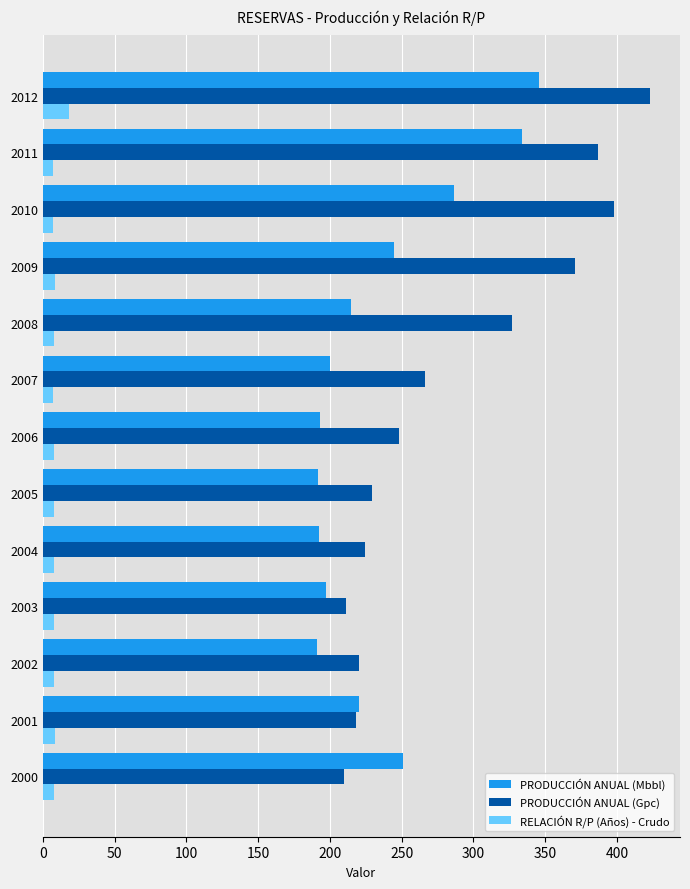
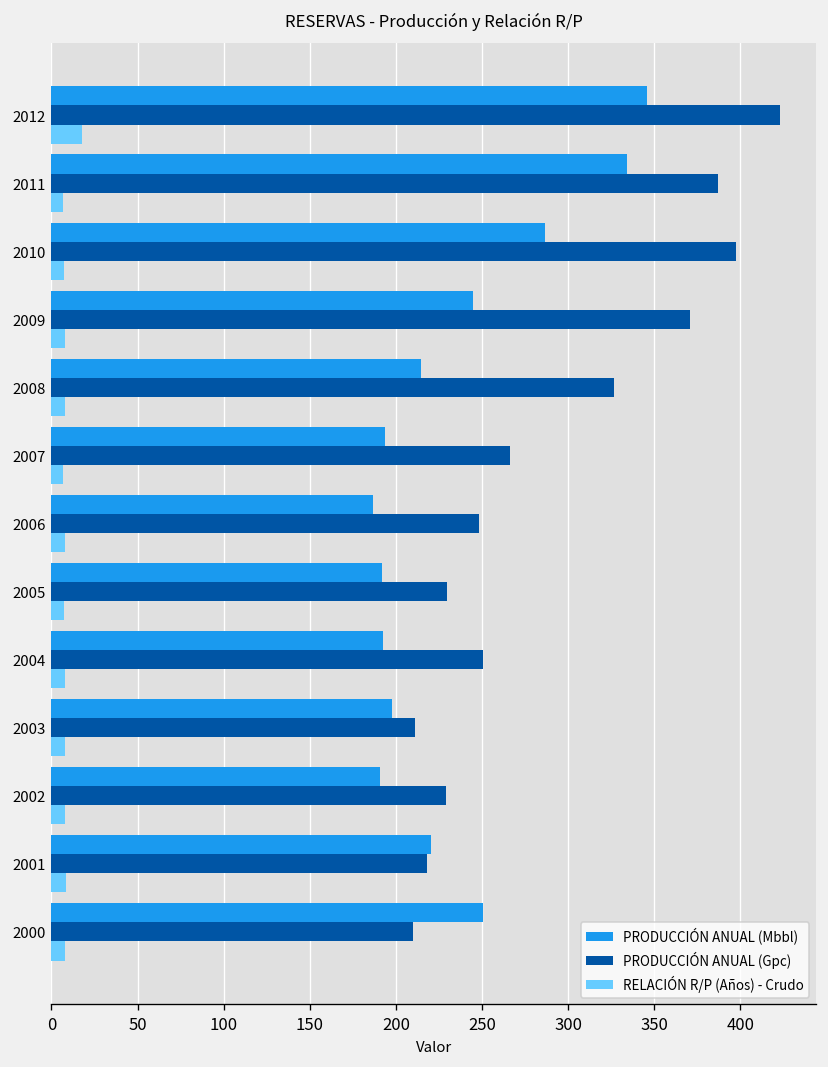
PRODUCCIÓN ANUAL (Mbbl), 2007: 200 -> 194
PRODUCCIÓN ANUAL (Mbbl), 2006: 193 -> 187
PRODUCCIÓN ANUAL (Gpc), 2004: 224 -> 251
PRODUCCIÓN ANUAL (Gpc), 2002: 220 -> 229
